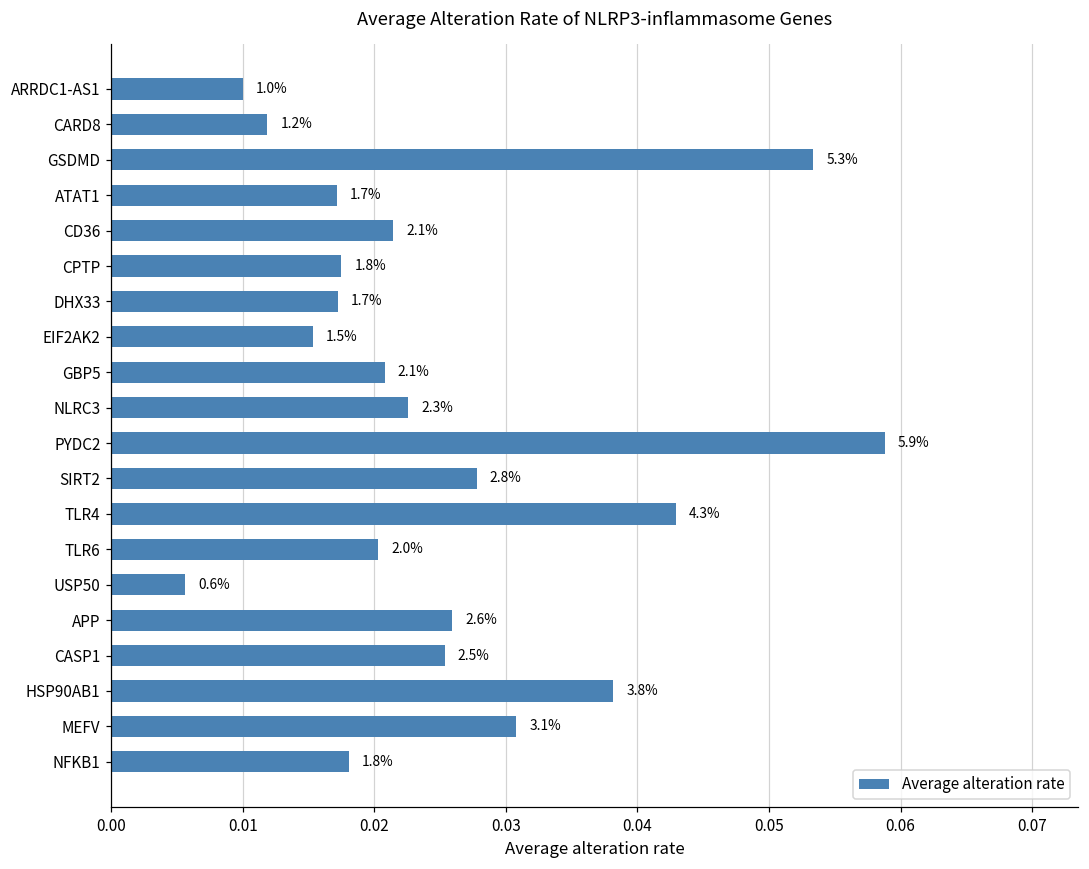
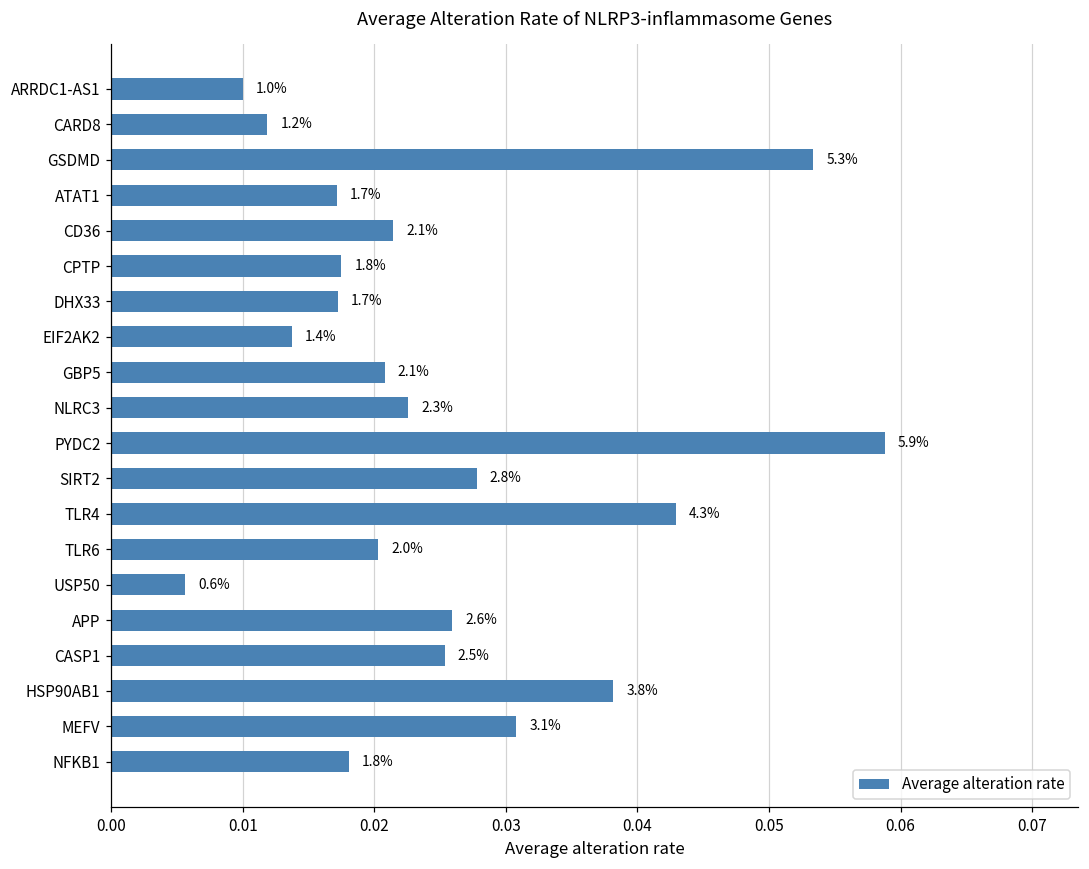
EIF2AK2: 1.5% -> 1.4%
